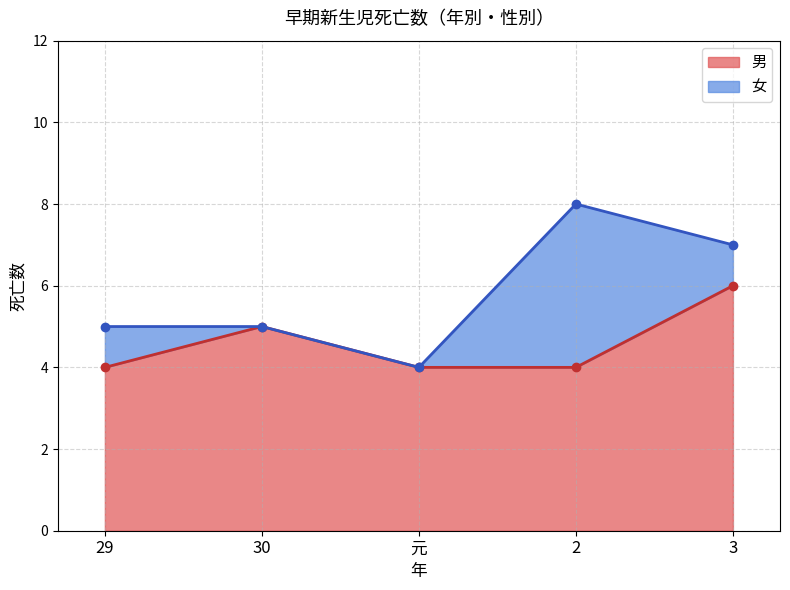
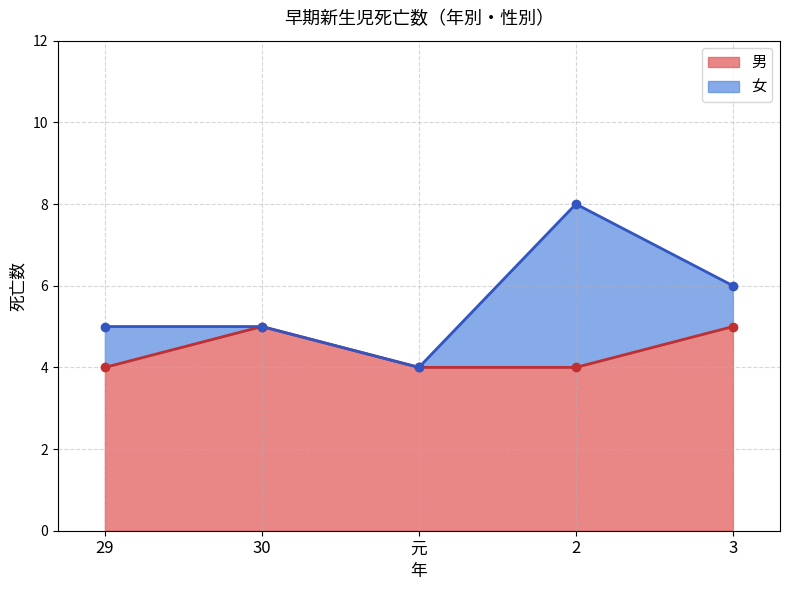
男, 3: 6 -> 5
